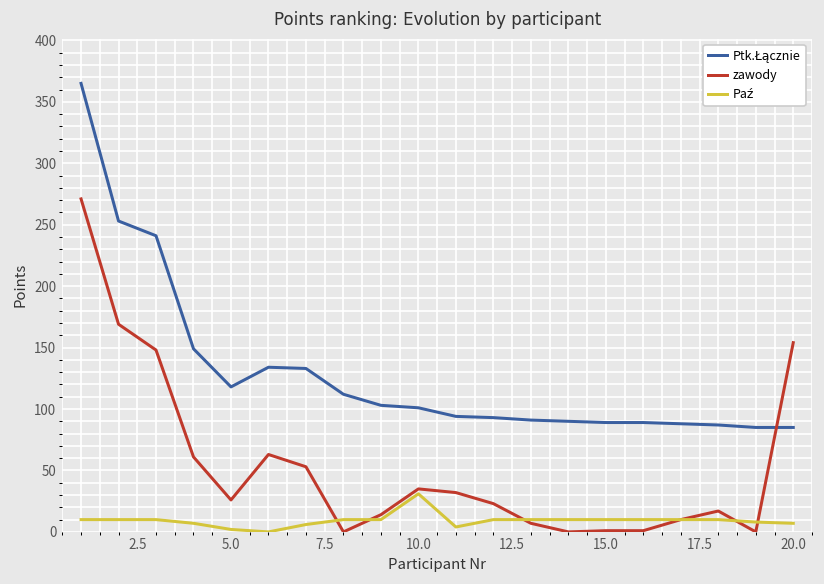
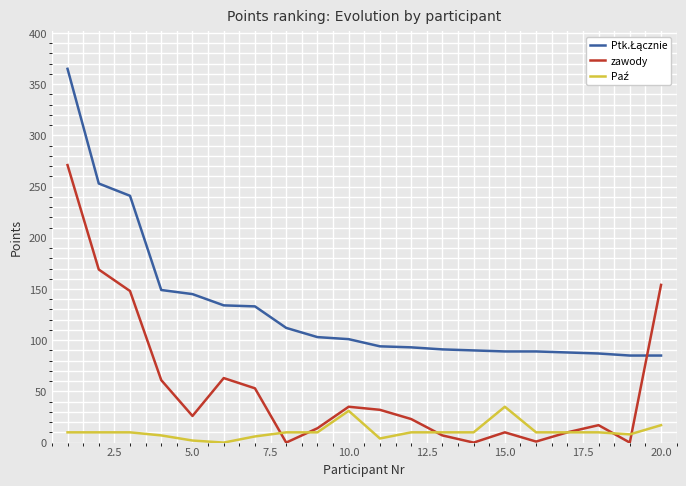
Ptk.Łącznie, 5.0: 118 -> 145
zawody, 15.0: 1 -> 10
Paź, 15.0: 10 -> 35
Paź, 20.0: 7 -> 17
